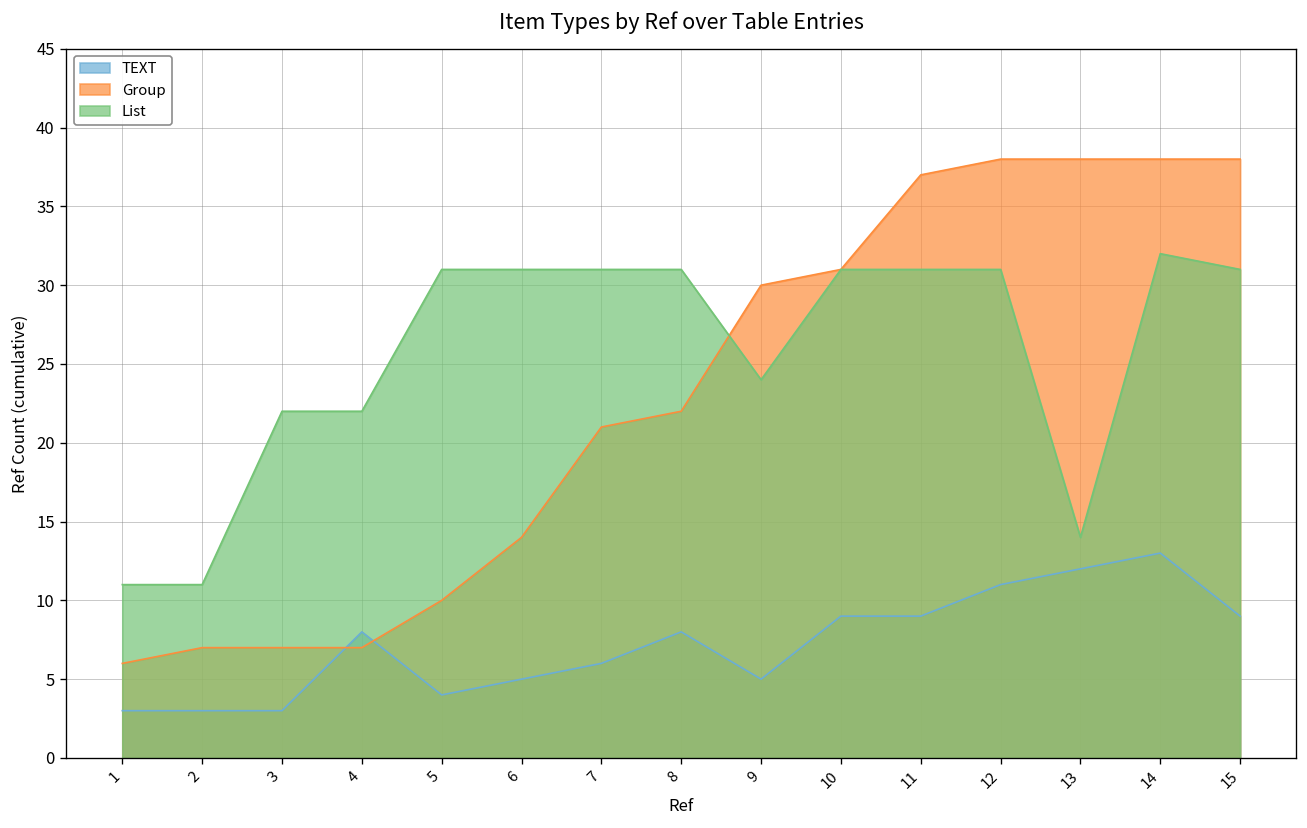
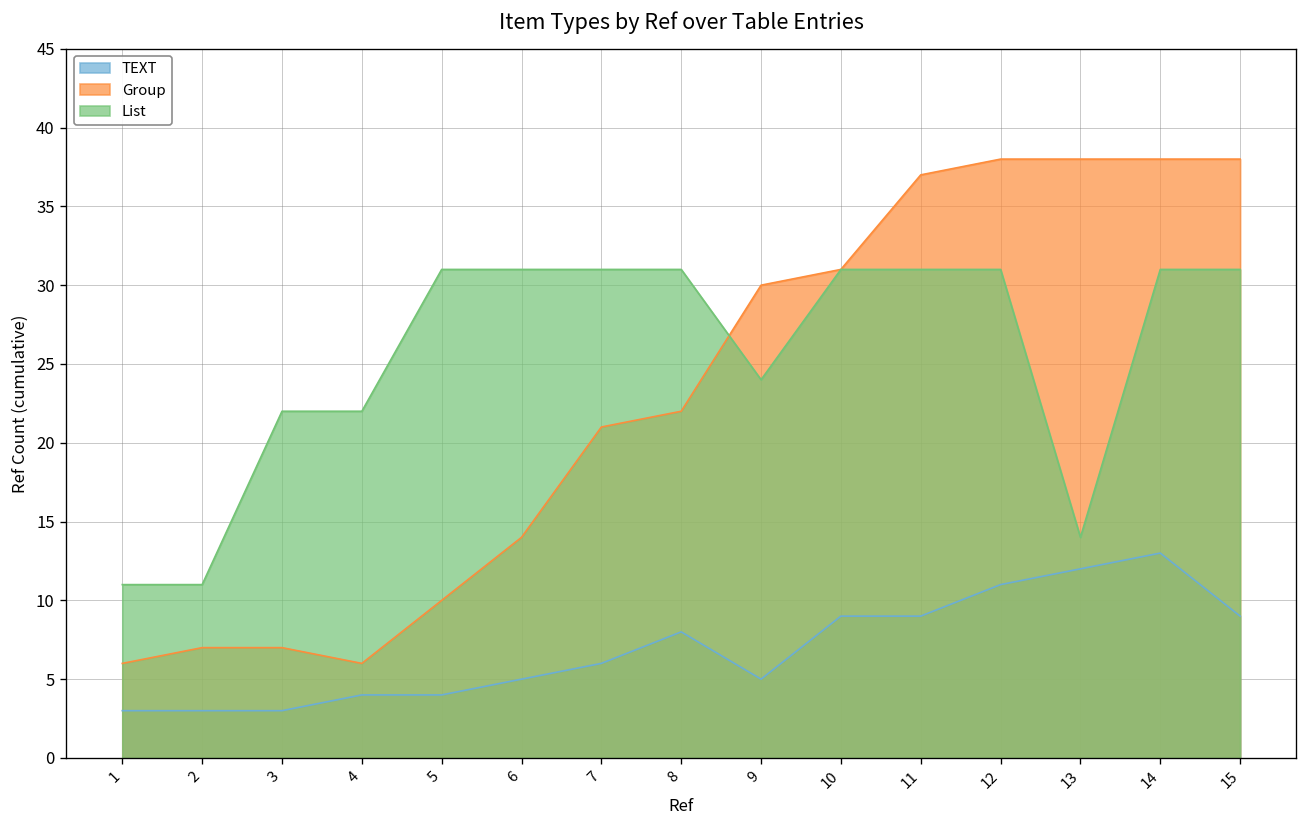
TEXT, 4: 8 -> 4
Group, 4: 7 -> 6
List, 14: 32 -> 31
